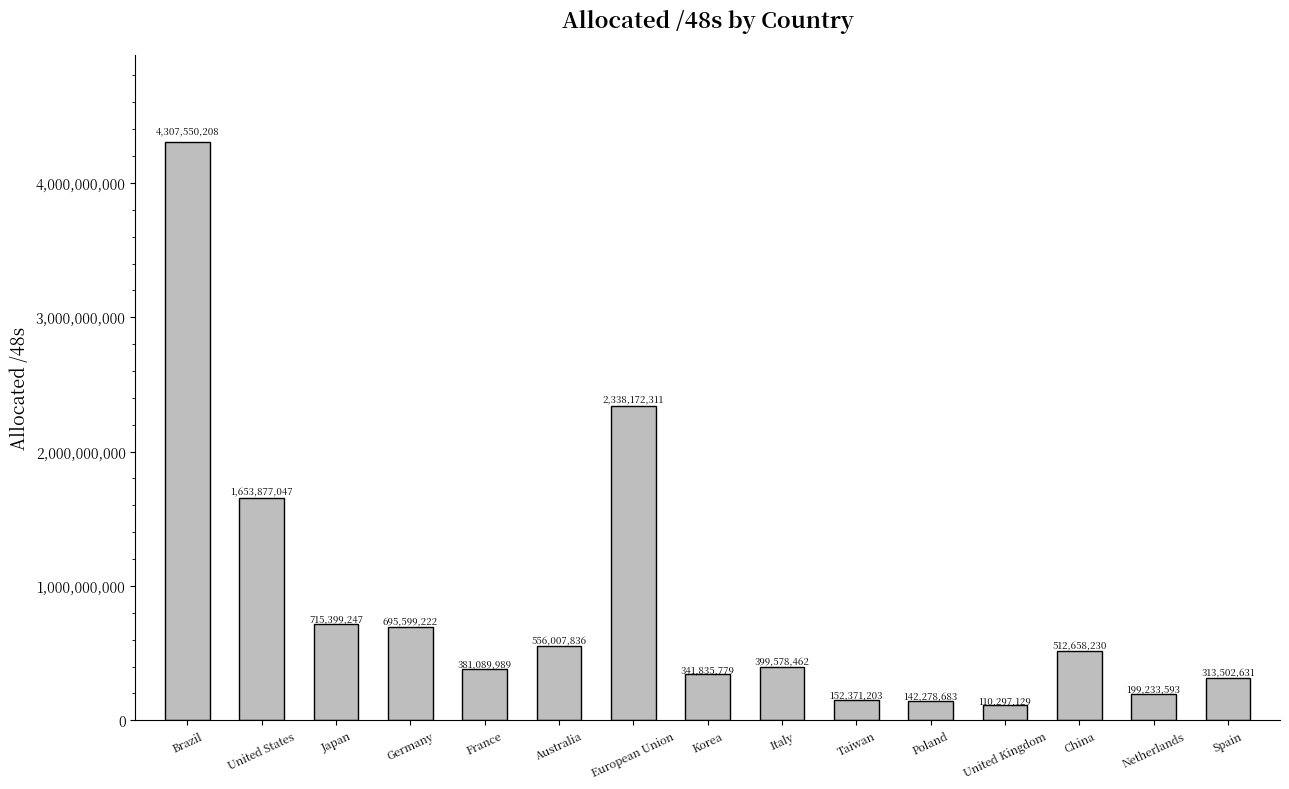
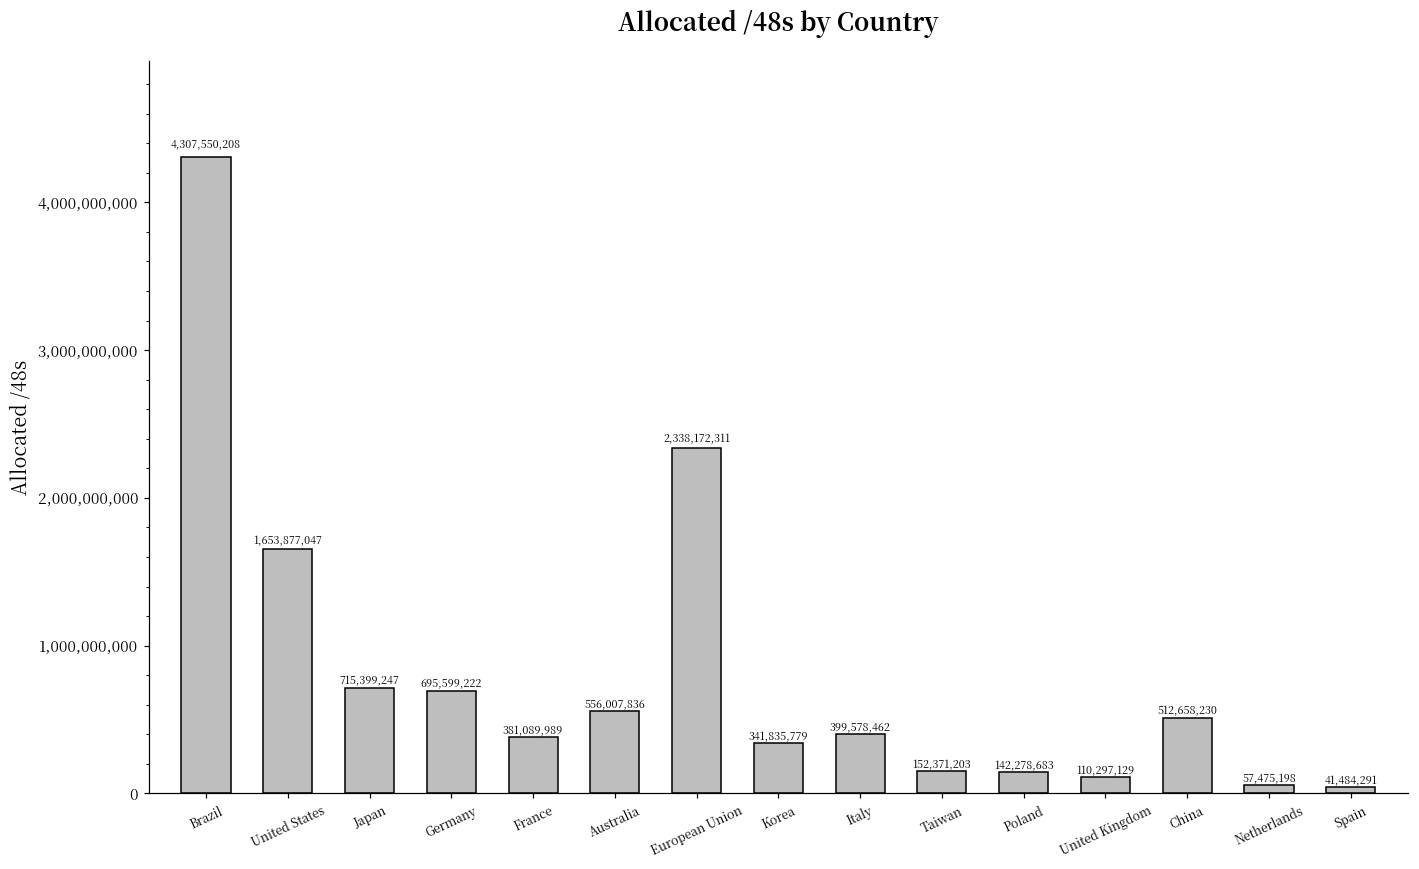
Netherlands: 199,233,593 -> 57,475,198
Spain: 313,502,631 -> 41,484,291
